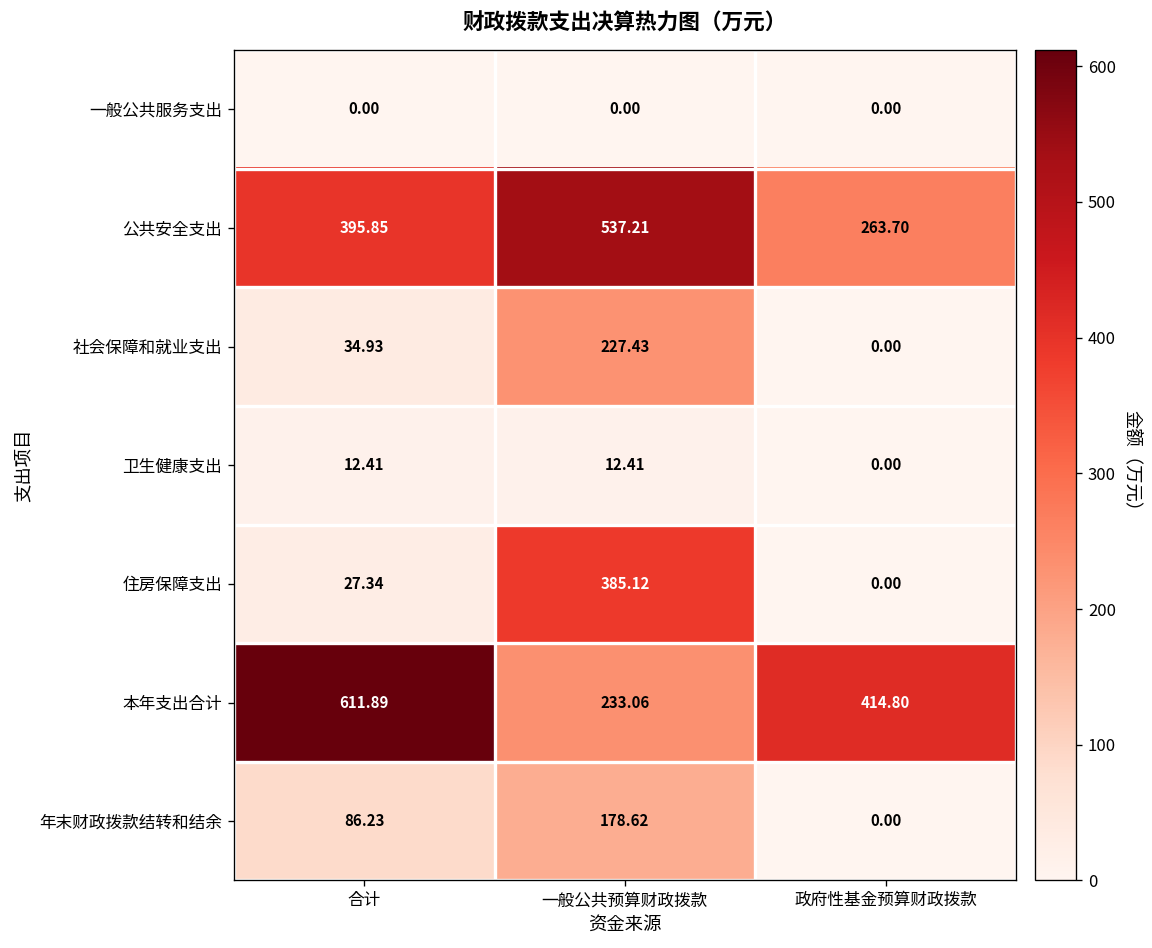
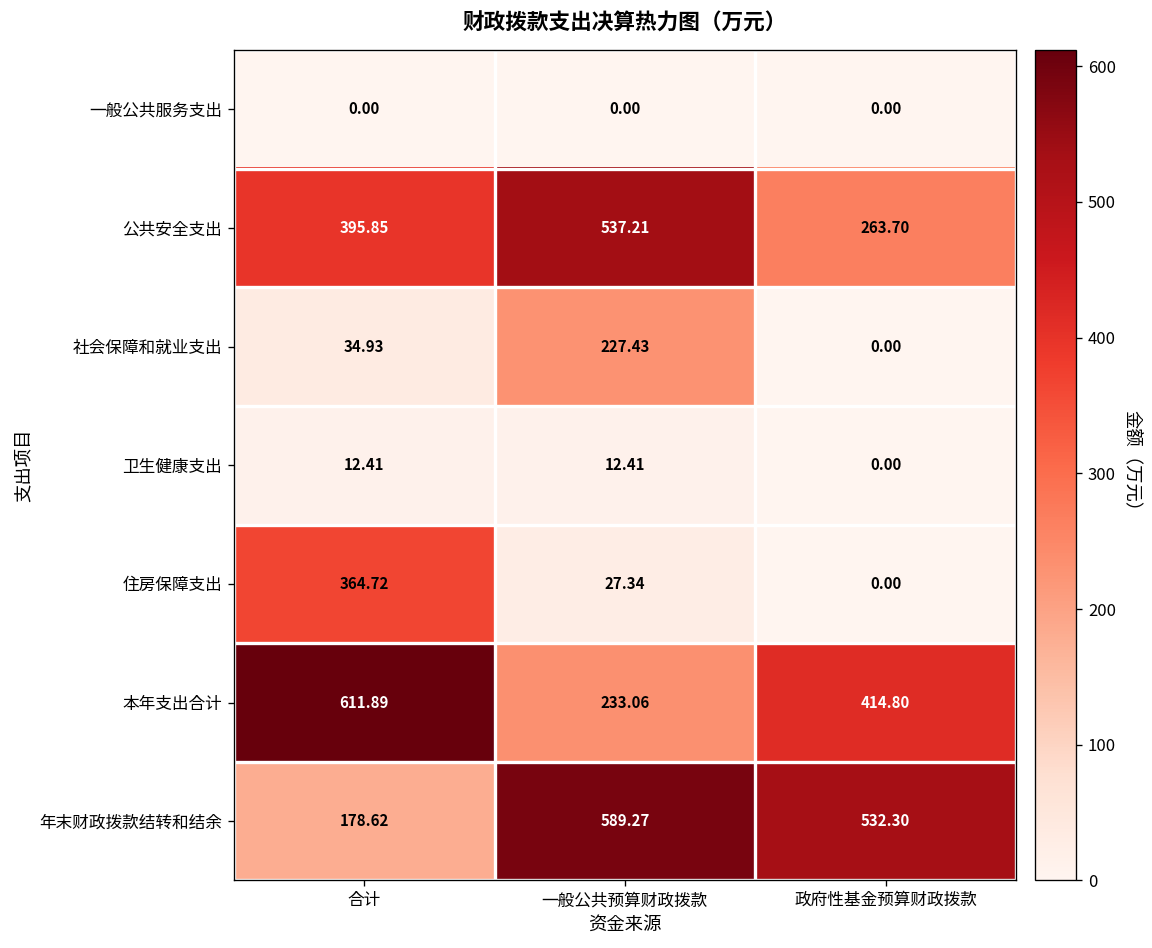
住房保障支出, 合计: 27.34 -> 364.72
住房保障支出, 一般公共预算财政拨款: 385.12 -> 27.34
年末财政拨款结转和结余, 合计: 86.23 -> 178.62
年末财政拨款结转和结余, 一般公共预算财政拨款: 178.62 -> 589.27
年末财政拨款结转和结余, 政府性基金预算财政拨款: 0.00 -> 532.30
